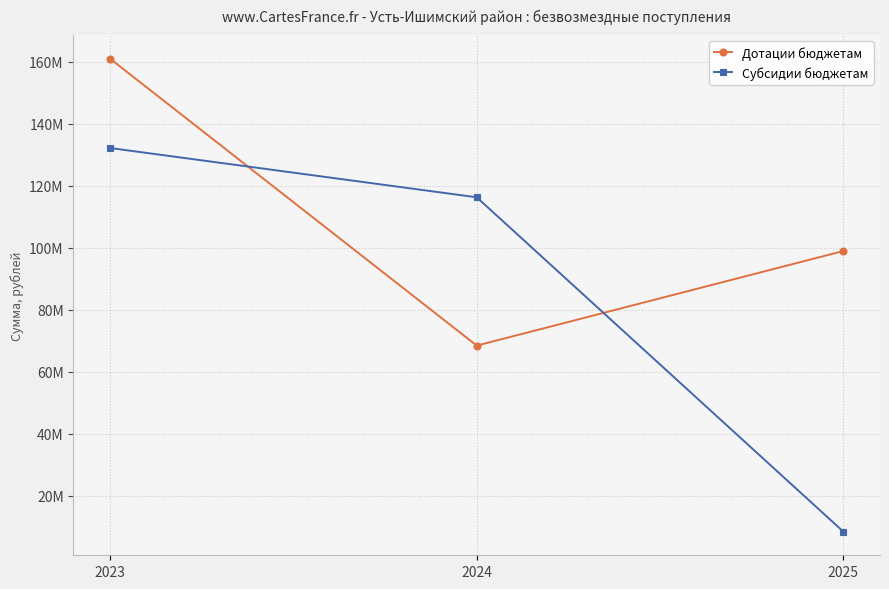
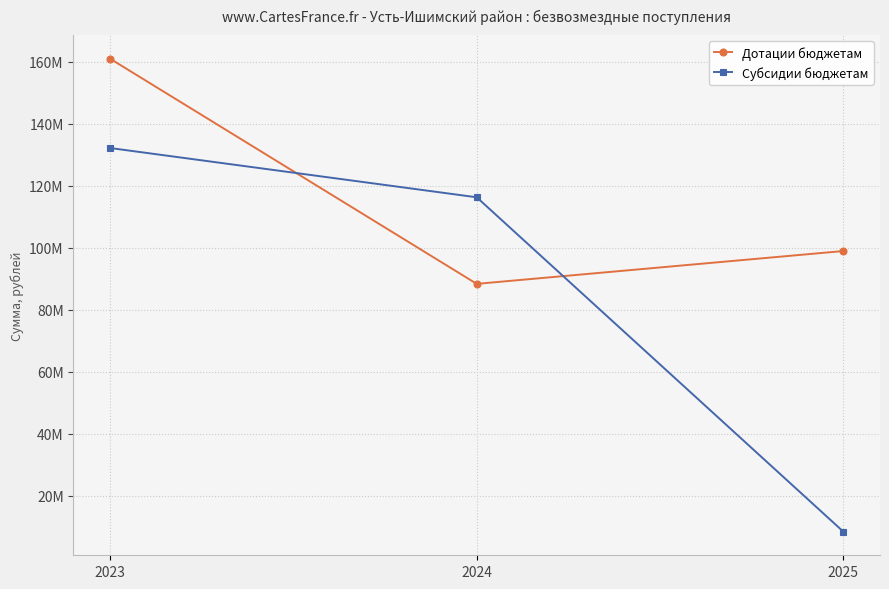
Дотации бюджетам, 2024: 68000000 -> 88000000
